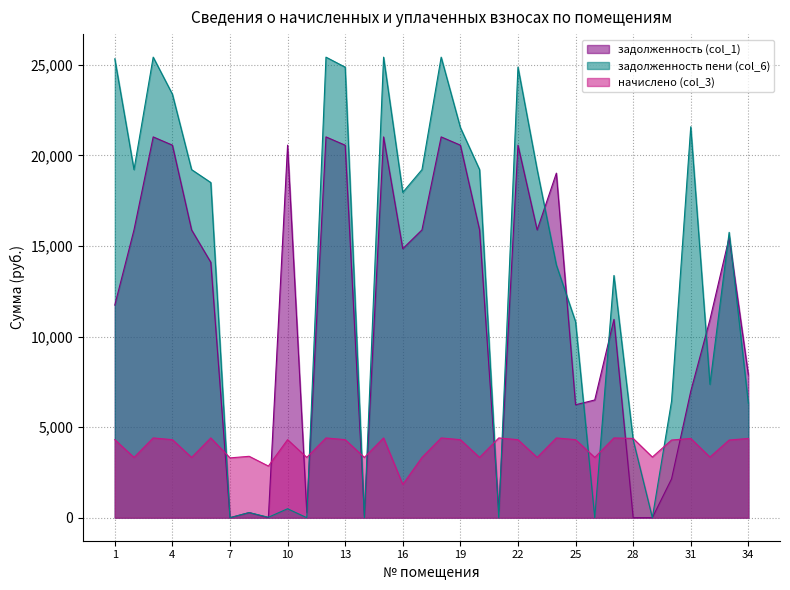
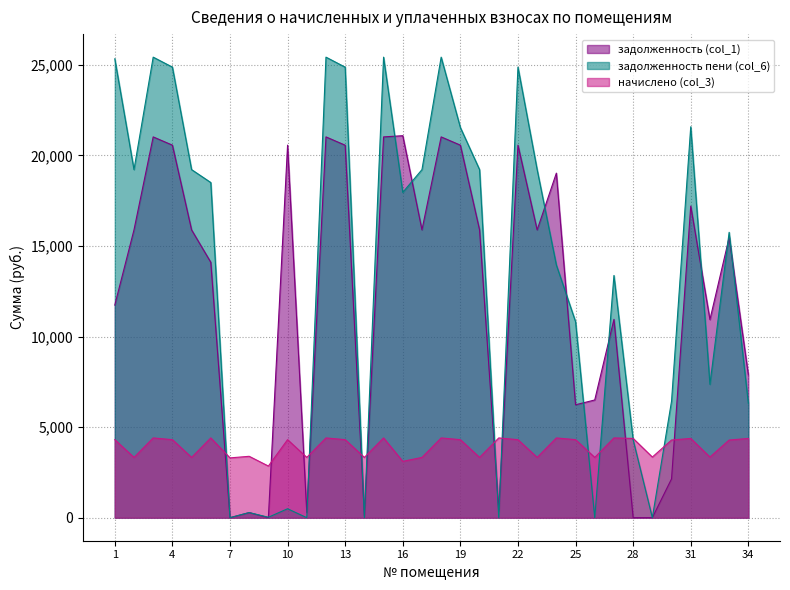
задолженность пени (col_6), 4: 23,400 -> 24,900
задолженность (col_1), 16: 14,800 -> 21,100
начислено (col_3), 16: 1,800 -> 3,100
задолженность (col_1), 31: 7,000 -> 17,200
